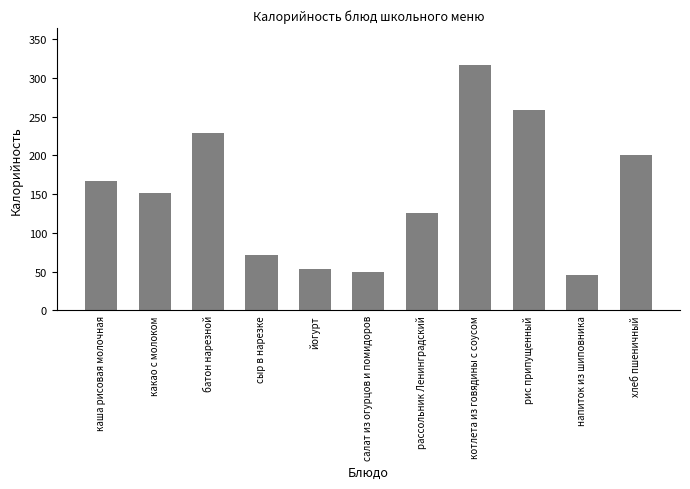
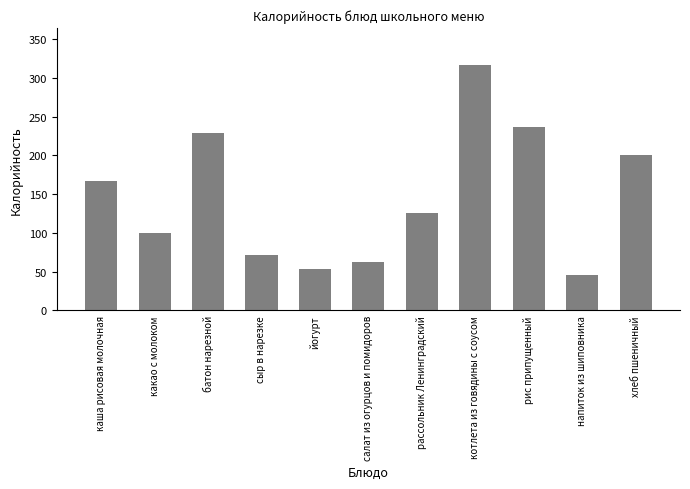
какао с молоком: 150 -> 100
салат из огурцов и помидоров: 50 -> 60
рис припущенный: 260 -> 240
